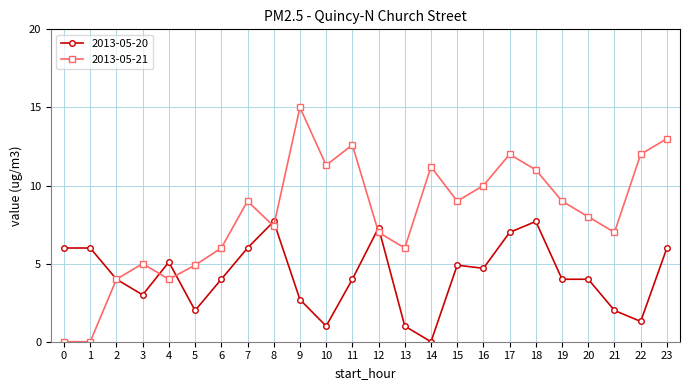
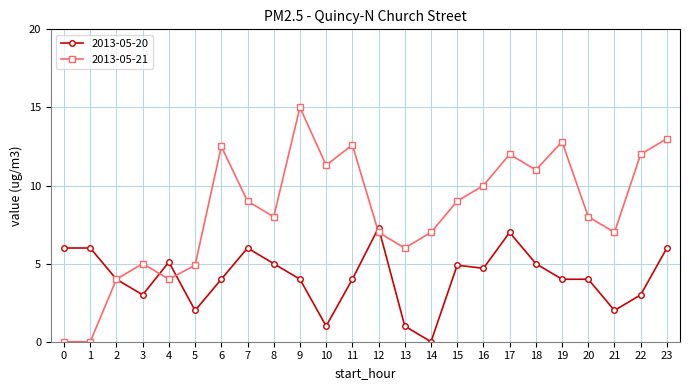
2013-05-21, 6: 6.0 -> 12.5
2013-05-20, 8: 7.7 -> 5.0
2013-05-21, 8: 7.4 -> 8.0
2013-05-20, 9: 2.7 -> 4.0
2013-05-21, 14: 11.2 -> 7.0
2013-05-20, 18: 7.7 -> 5.0
2013-05-21, 19: 9.0 -> 12.8
2013-05-20, 22: 1.3 -> 3.0
